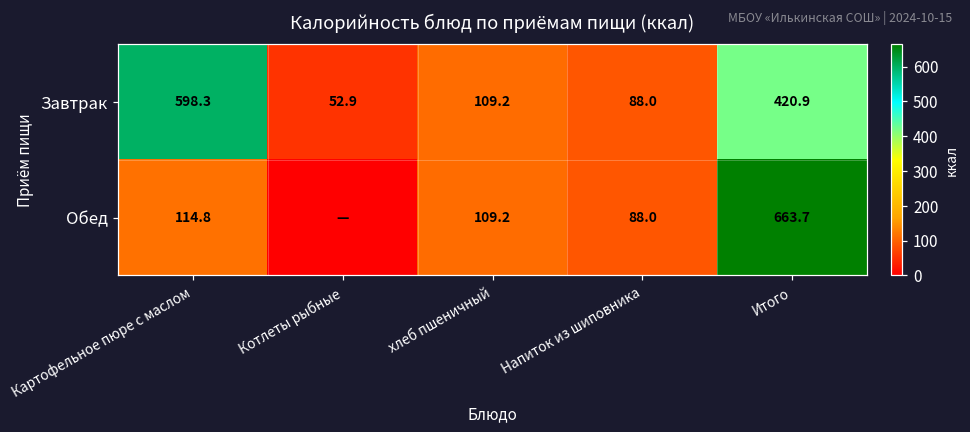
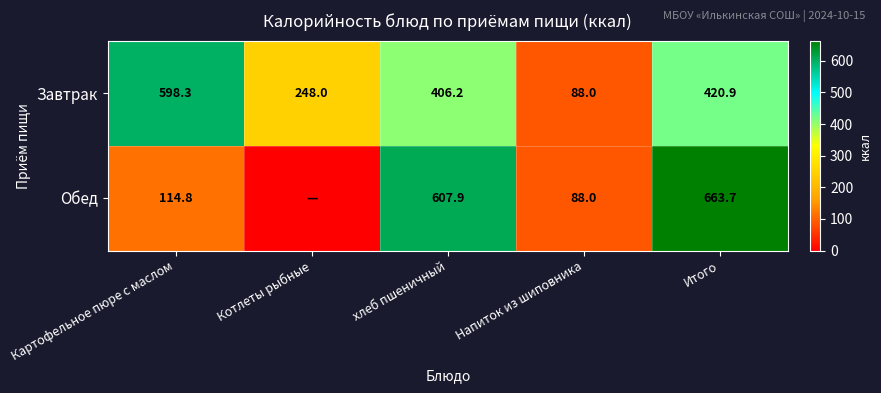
Завтрак, Котлеты рыбные: 52.9 -> 248.0
Завтрак, хлеб пшеничный: 109.2 -> 406.2
Обед, хлеб пшеничный: 109.2 -> 607.9
